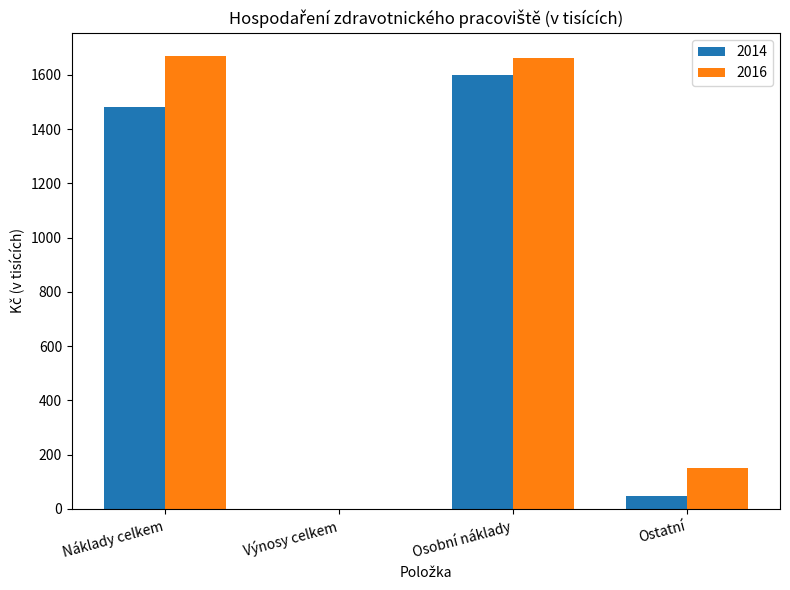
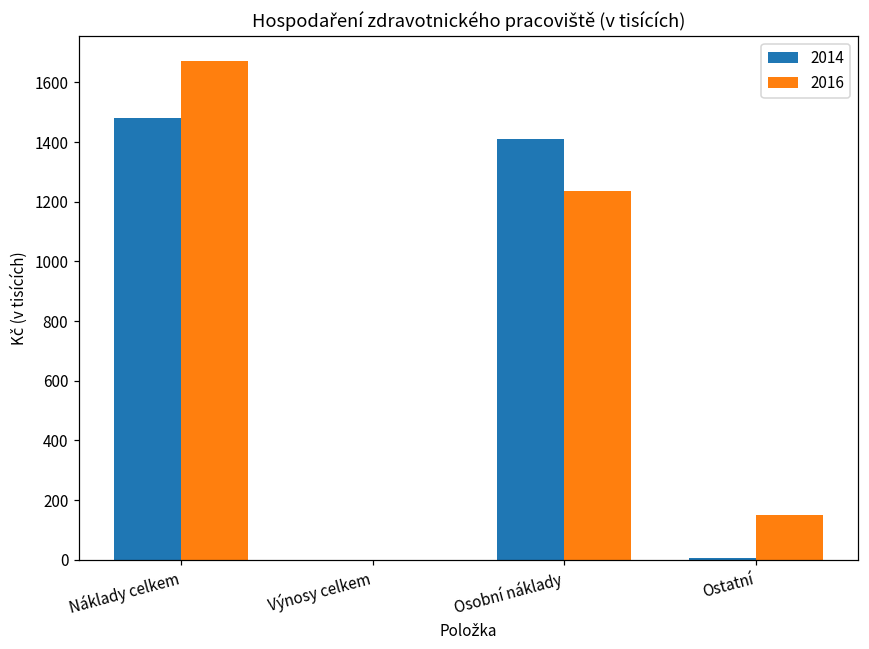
2014, Osobní náklady: 1600 -> 1410
2016, Osobní náklady: 1660 -> 1230
2014, Ostatní: 50 -> 10
